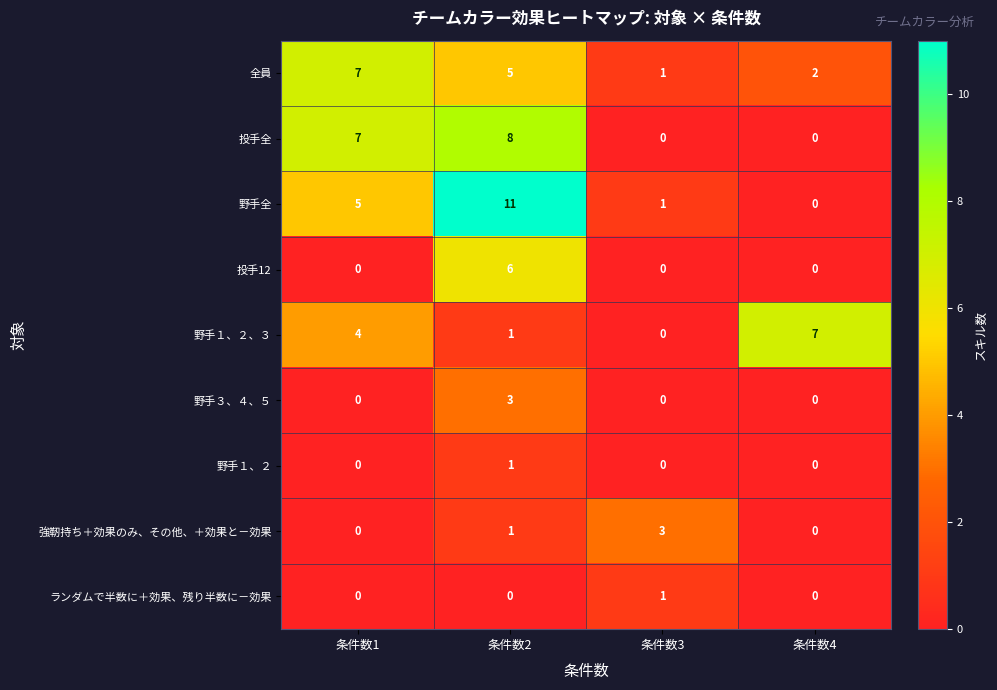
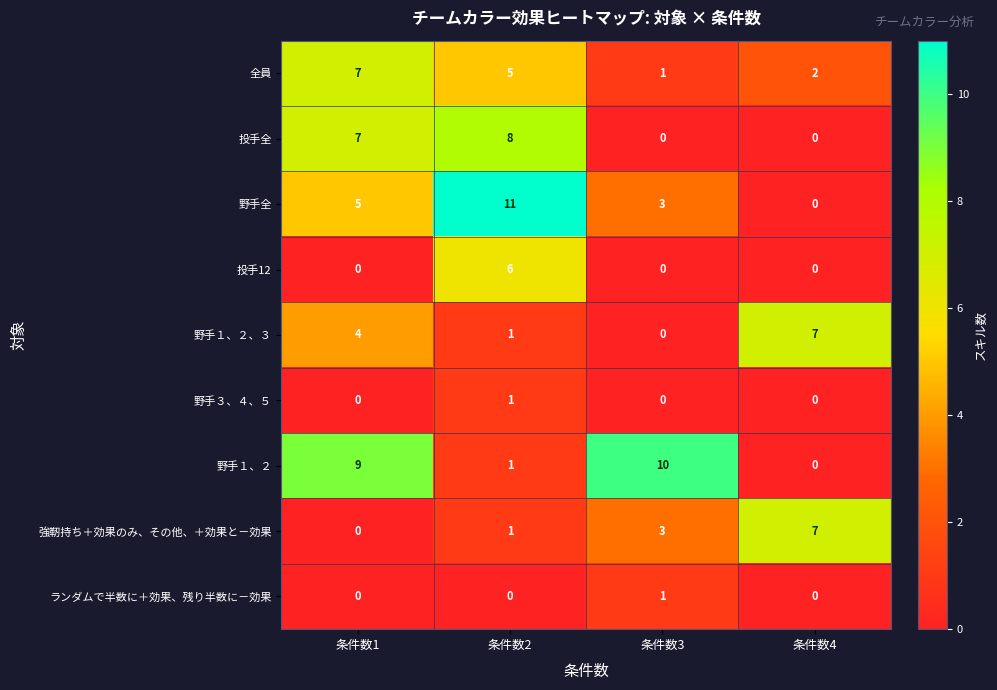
野手全, 条件数3: 1 -> 3
野手３、４、５, 条件数2: 3 -> 1
野手１、２, 条件数1: 0 -> 9
野手１、２, 条件数3: 0 -> 10
強靭持ち＋効果のみ、その他、＋効果と－効果, 条件数4: 0 -> 7
